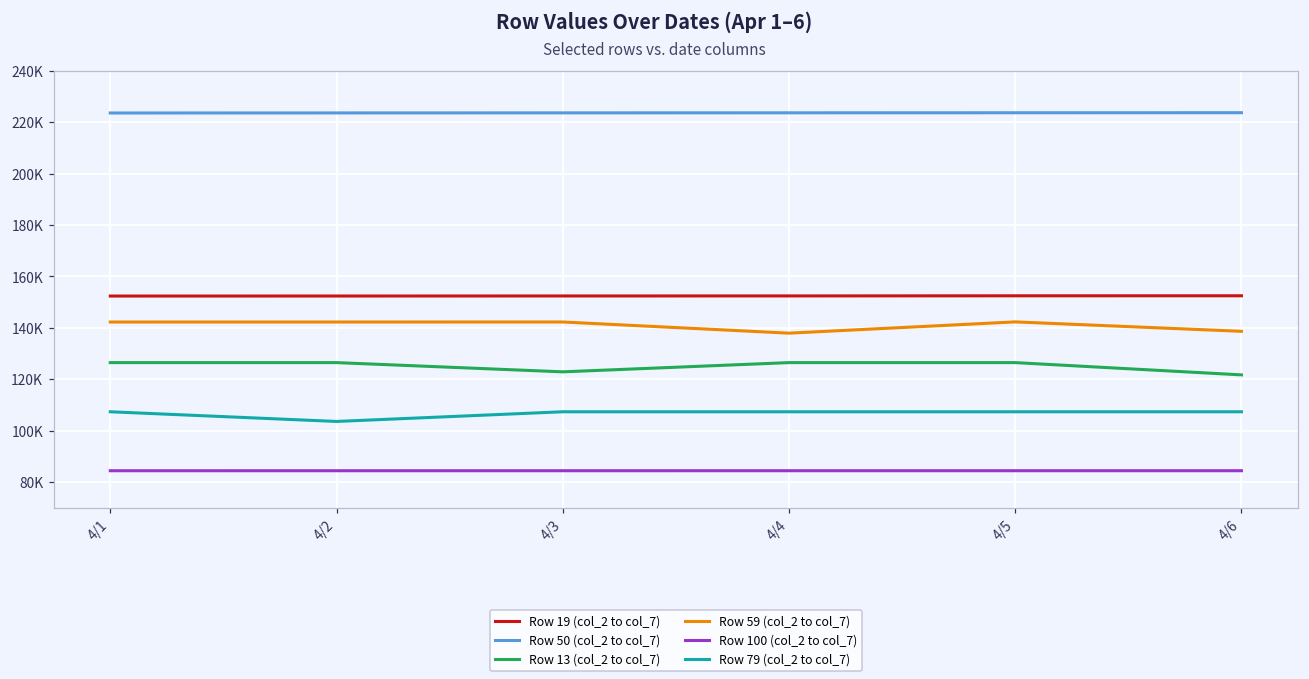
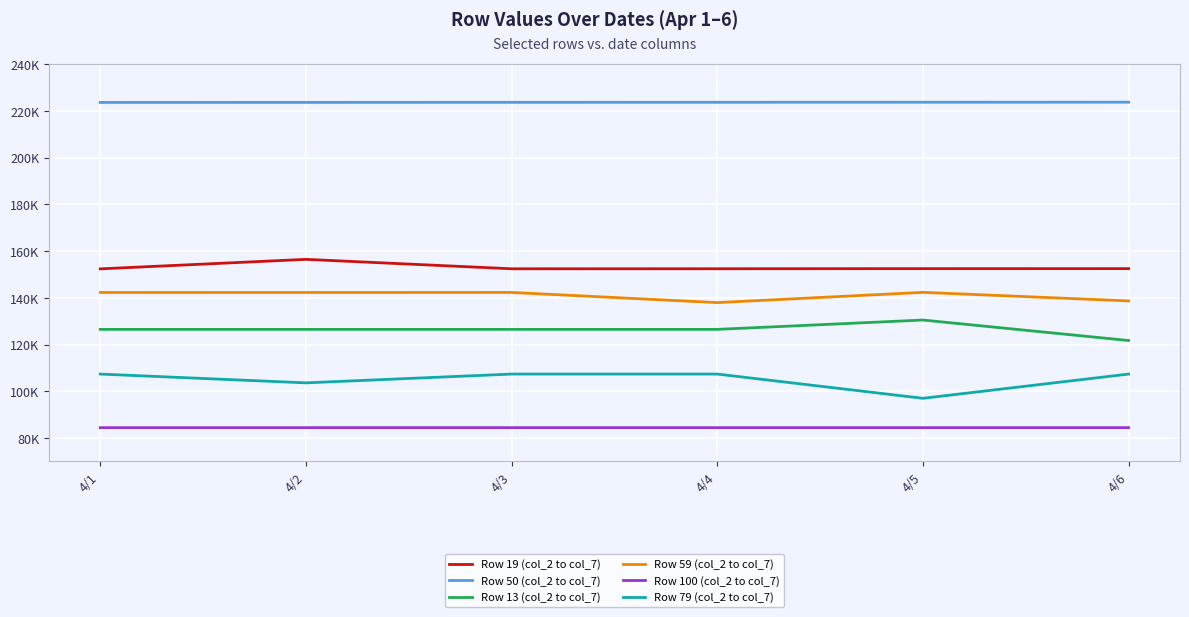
Row 19 (col_2 to col_7), 4/2: 152000 -> 156000
Row 13 (col_2 to col_7), 4/3: 123000 -> 126000
Row 13 (col_2 to col_7), 4/5: 126000 -> 130000
Row 79 (col_2 to col_7), 4/5: 107000 -> 97000
